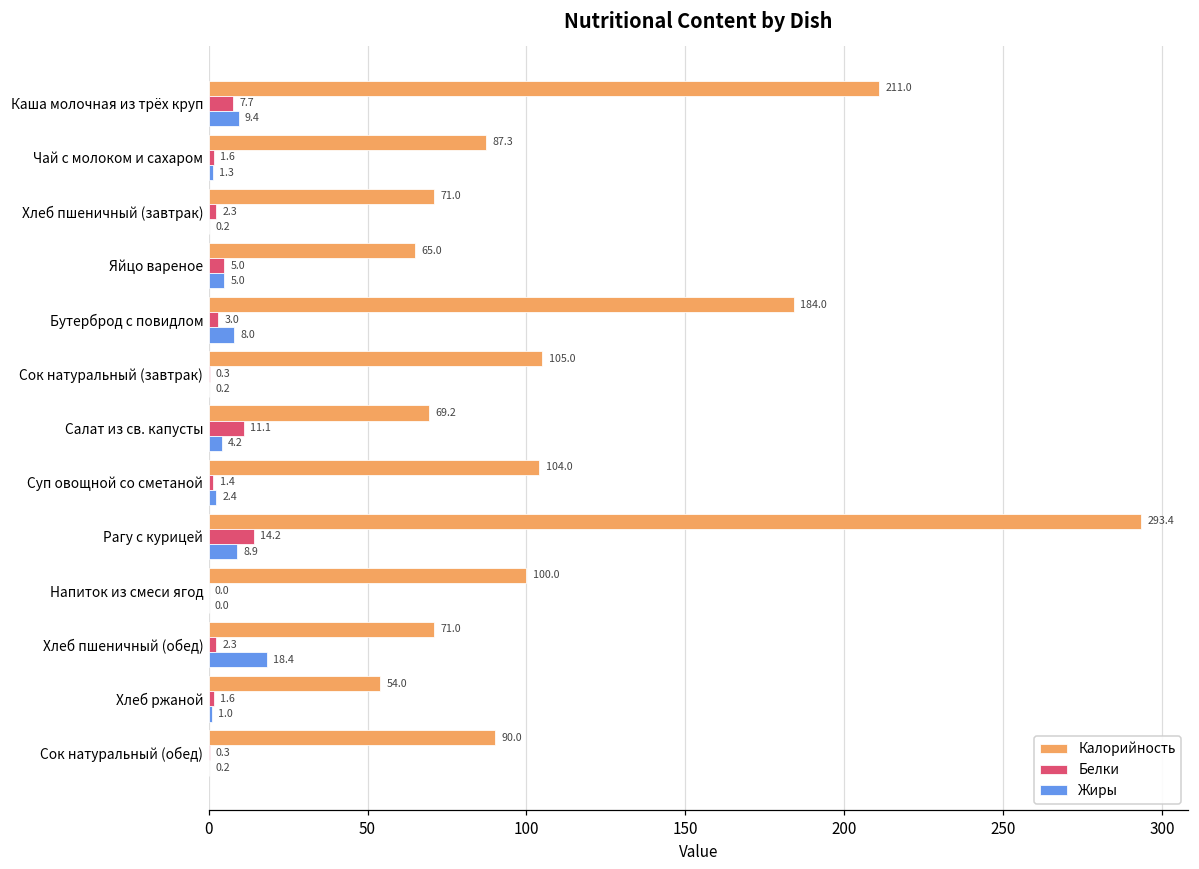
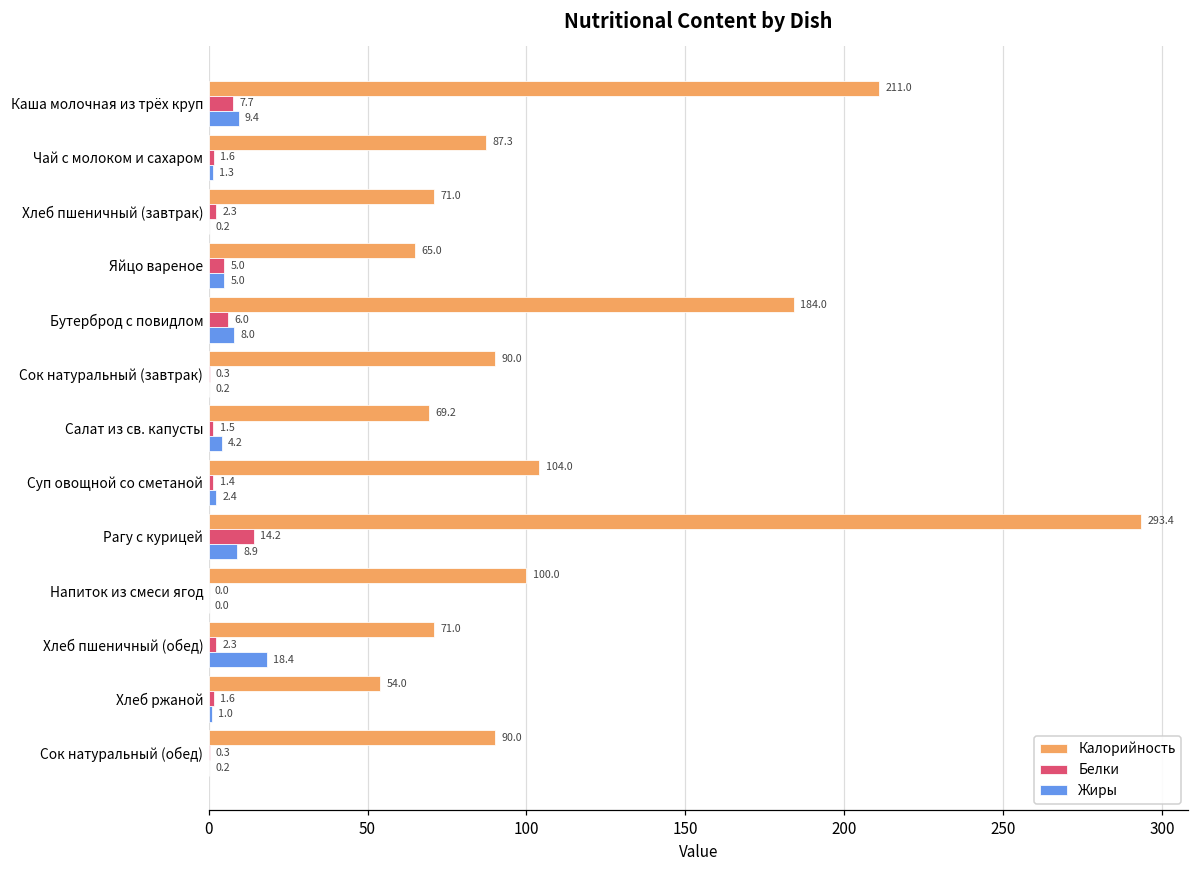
Белки, Бутерброд с повидлом: 3.0 -> 6.0
Калорийность, Сок натуральный (завтрак): 105.0 -> 90.0
Белки, Салат из св. капусты: 11.1 -> 1.5
